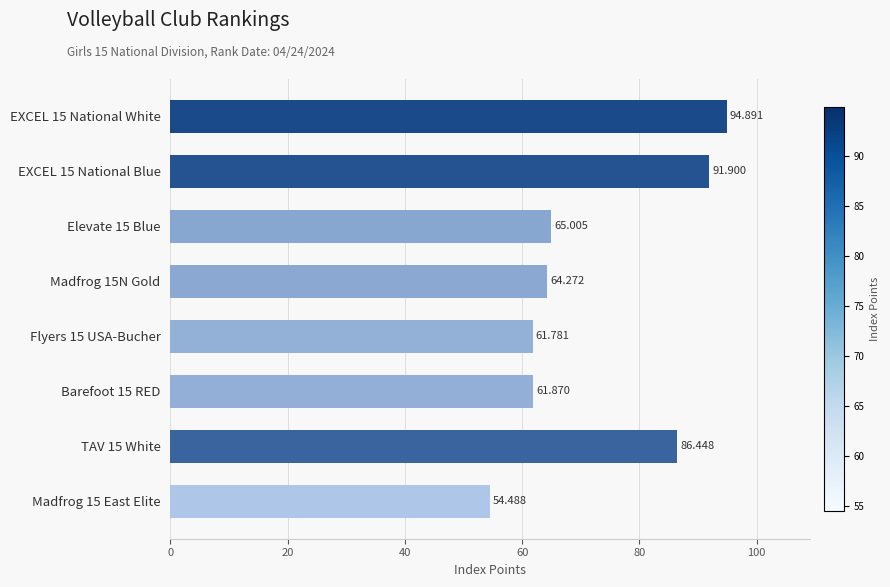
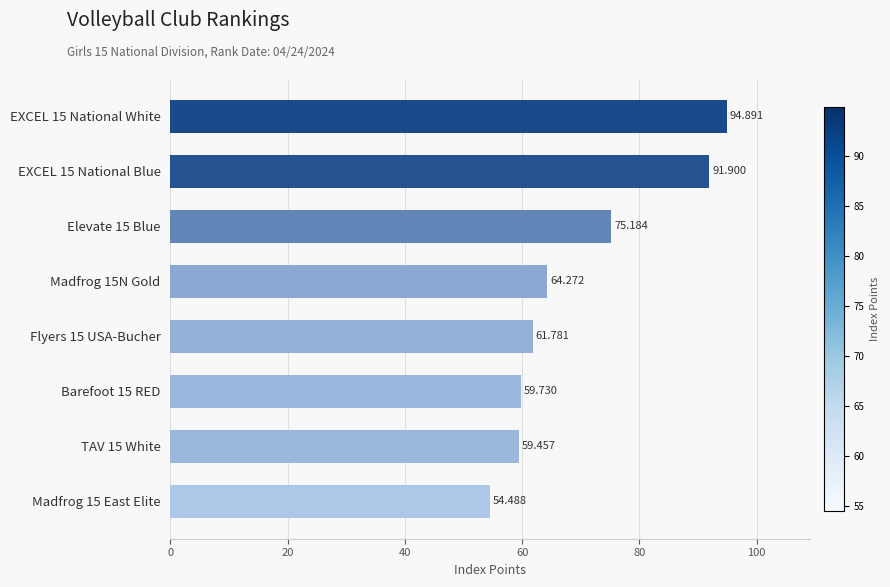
Elevate 15 Blue: 65.005 -> 75.184
Barefoot 15 RED: 61.870 -> 59.730
TAV 15 White: 86.448 -> 59.457
